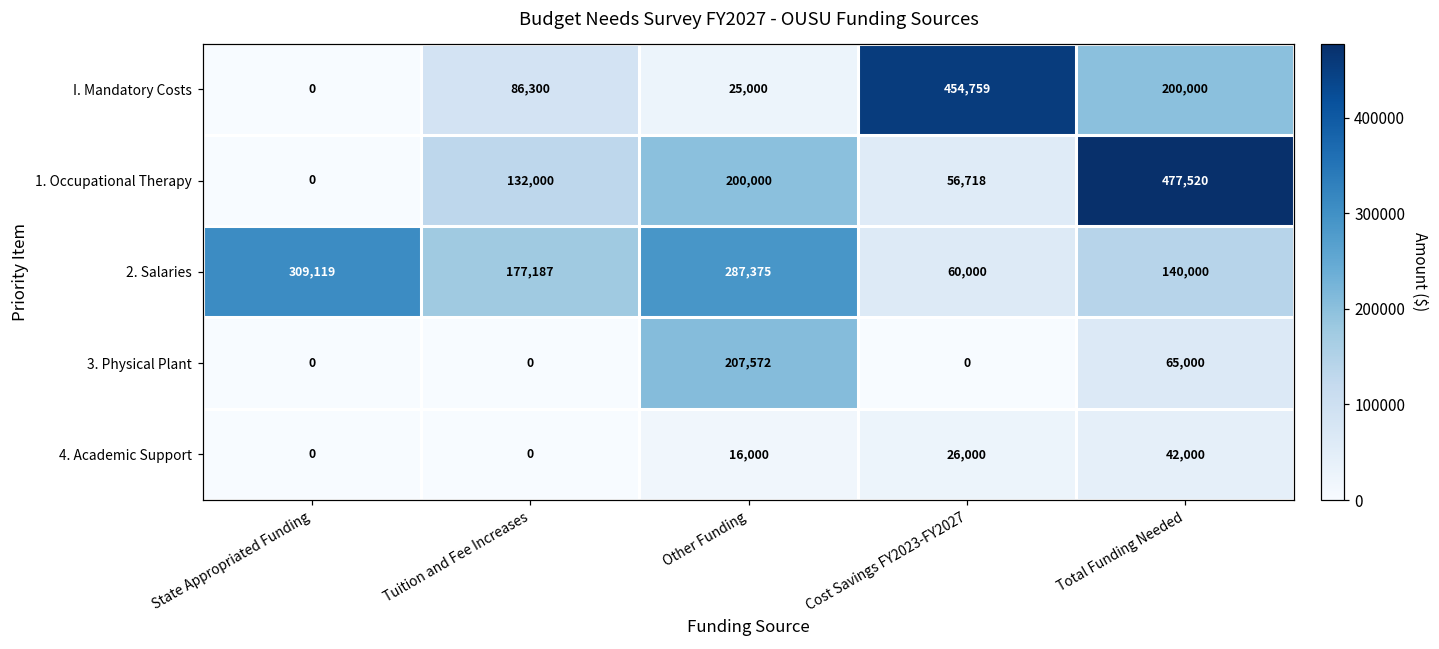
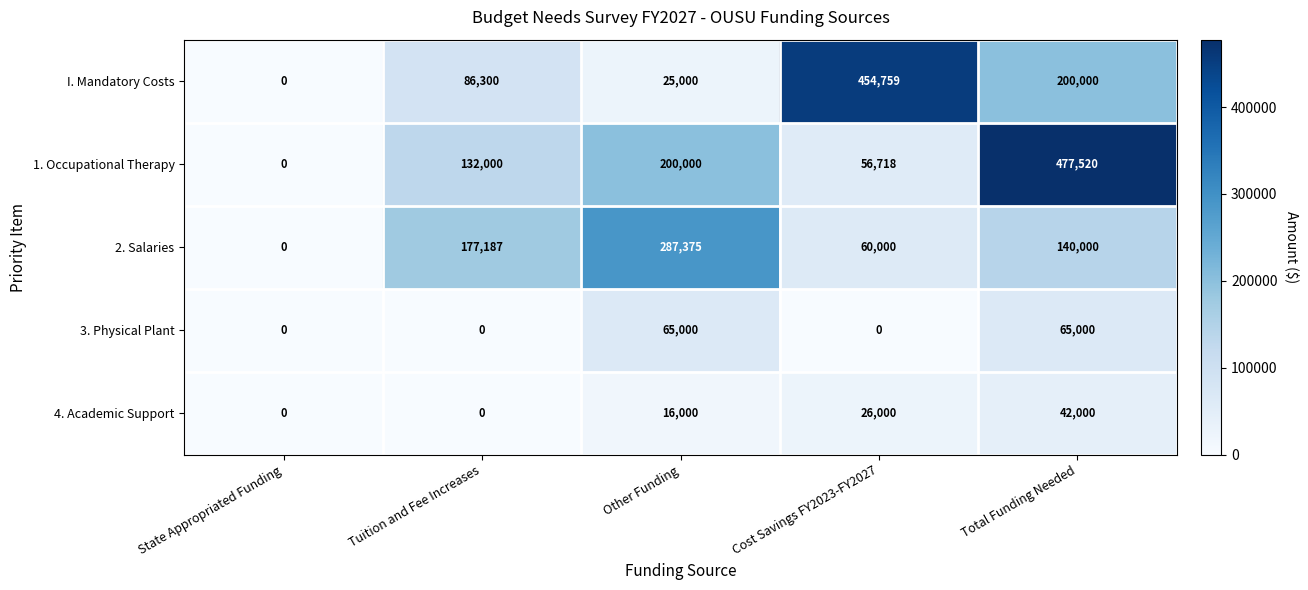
2. Salaries, State Appropriated Funding: 309,119 -> 0
3. Physical Plant, Other Funding: 207,572 -> 65,000
